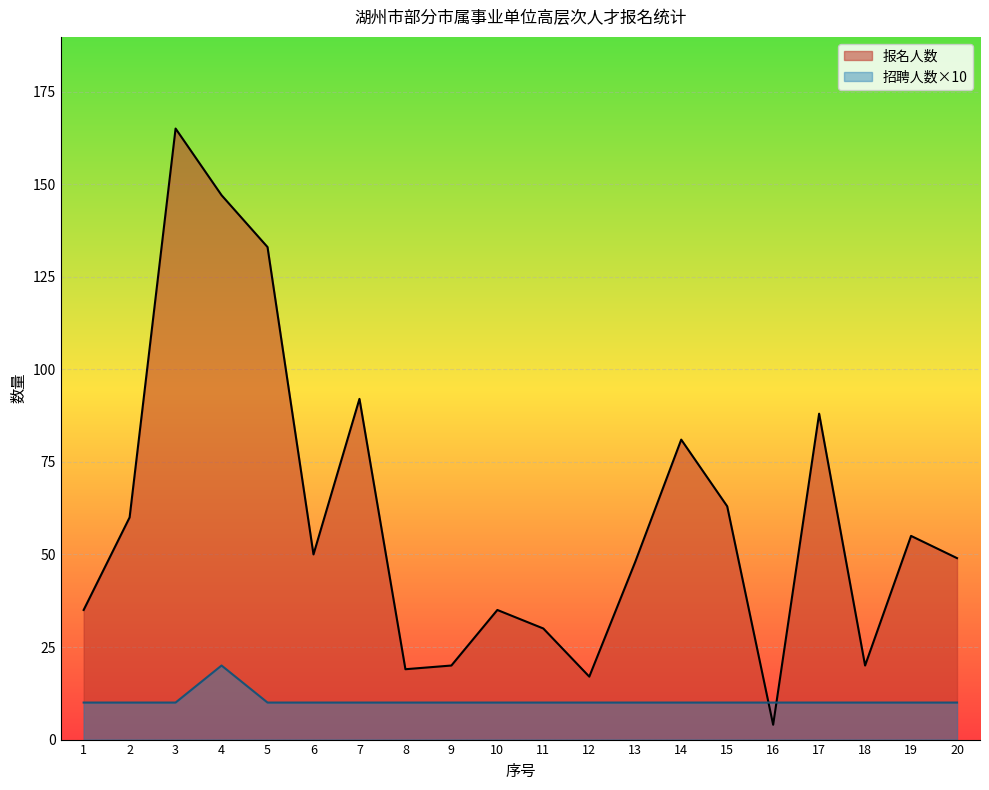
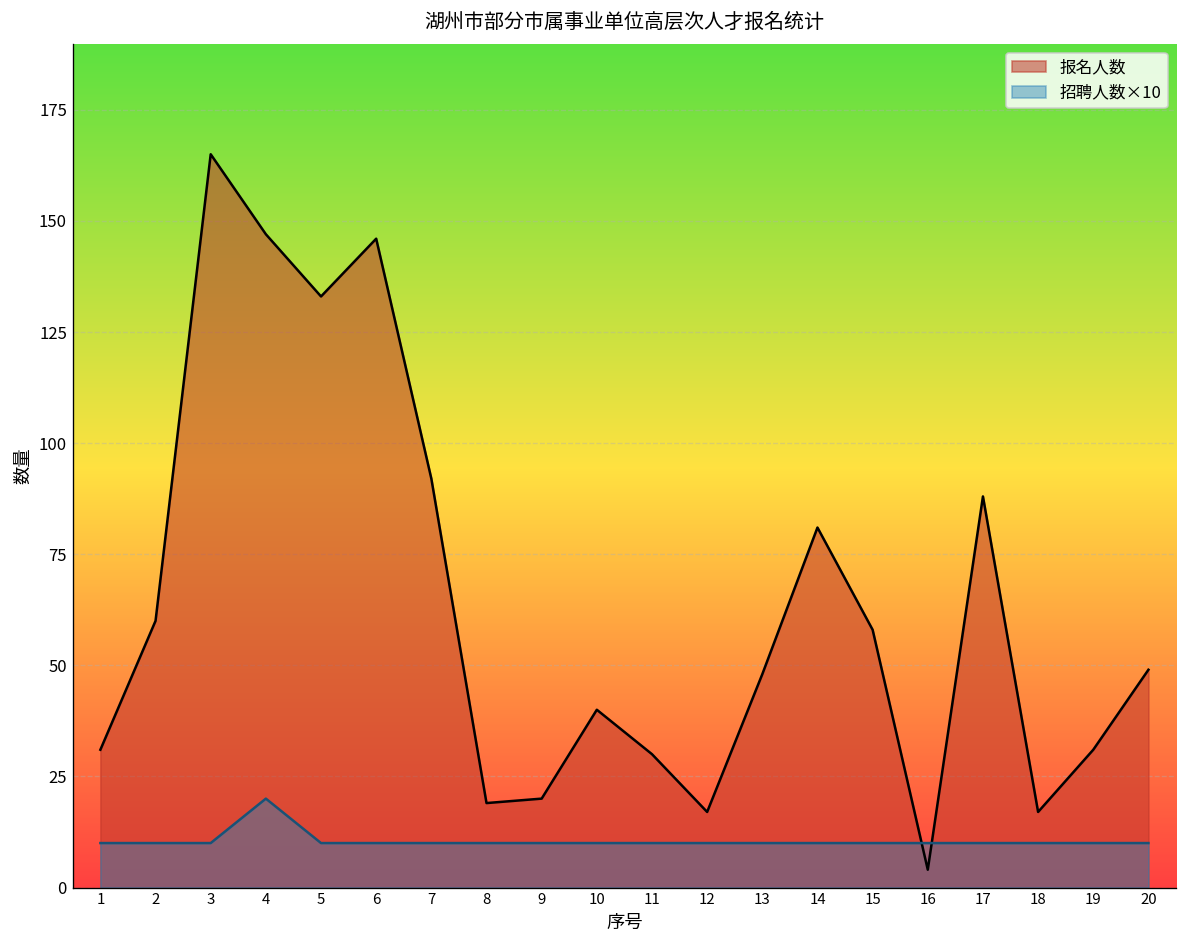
报名人数, 1: 35 -> 31
报名人数, 6: 50 -> 146
报名人数, 10: 35 -> 40
报名人数, 15: 63 -> 58
报名人数, 18: 20 -> 17
报名人数, 19: 55 -> 31
